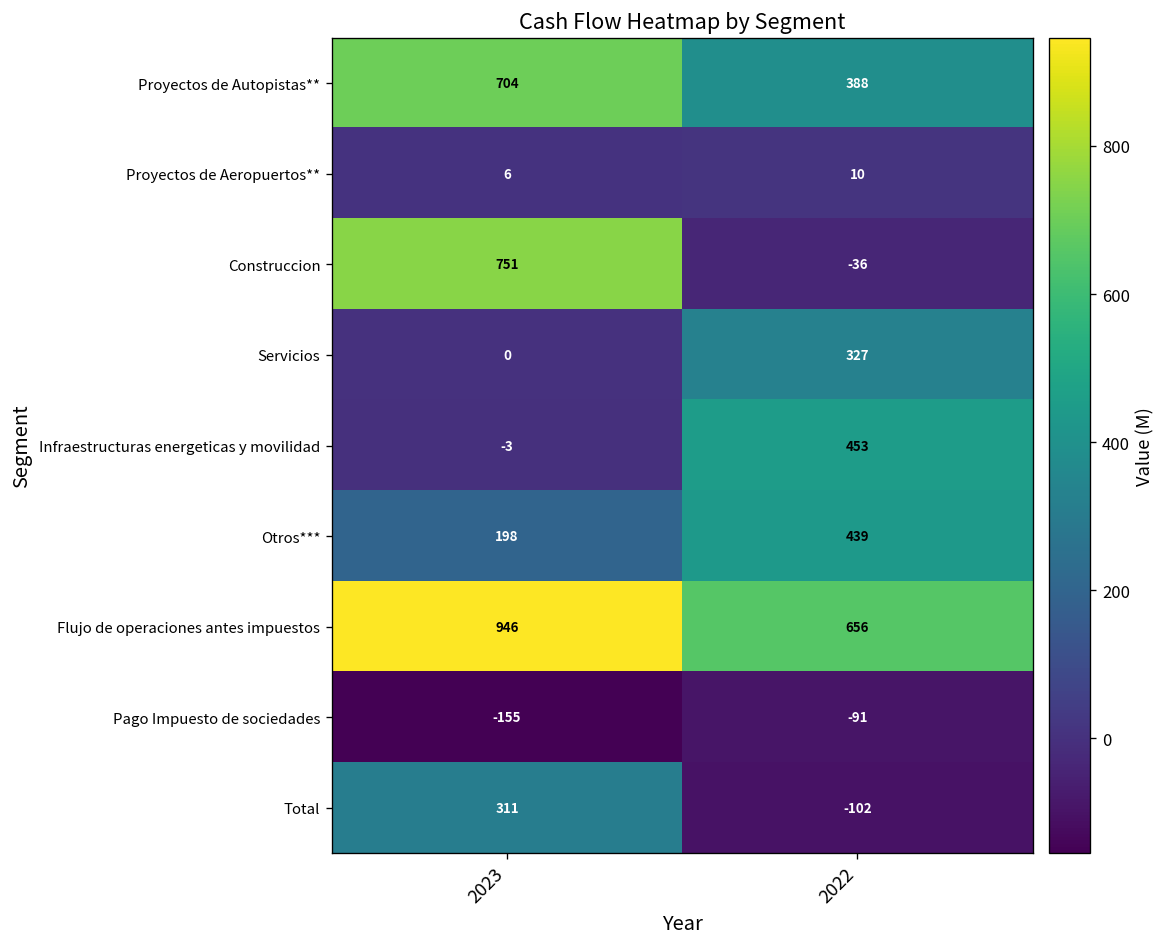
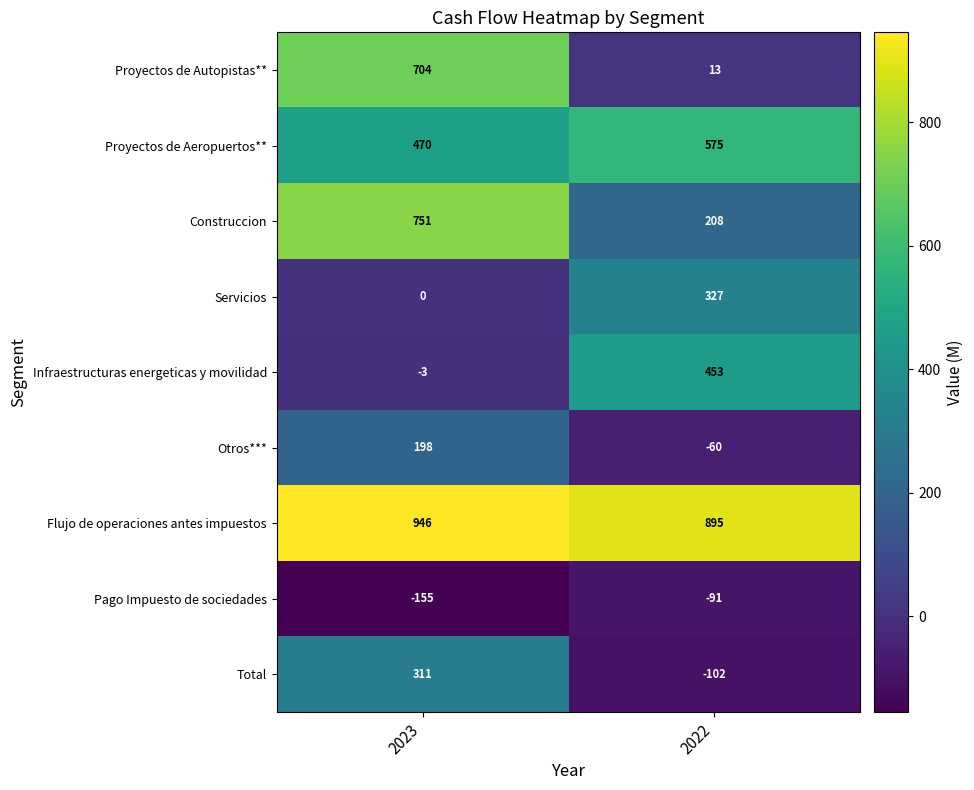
Proyectos de Autopistas**, 2022: 388 -> 13
Proyectos de Aeropuertos**, 2023: 6 -> 470
Proyectos de Aeropuertos**, 2022: 10 -> 575
Construccion, 2022: -36 -> 208
Otros***, 2022: 439 -> -60
Flujo de operaciones antes impuestos, 2022: 656 -> 895
